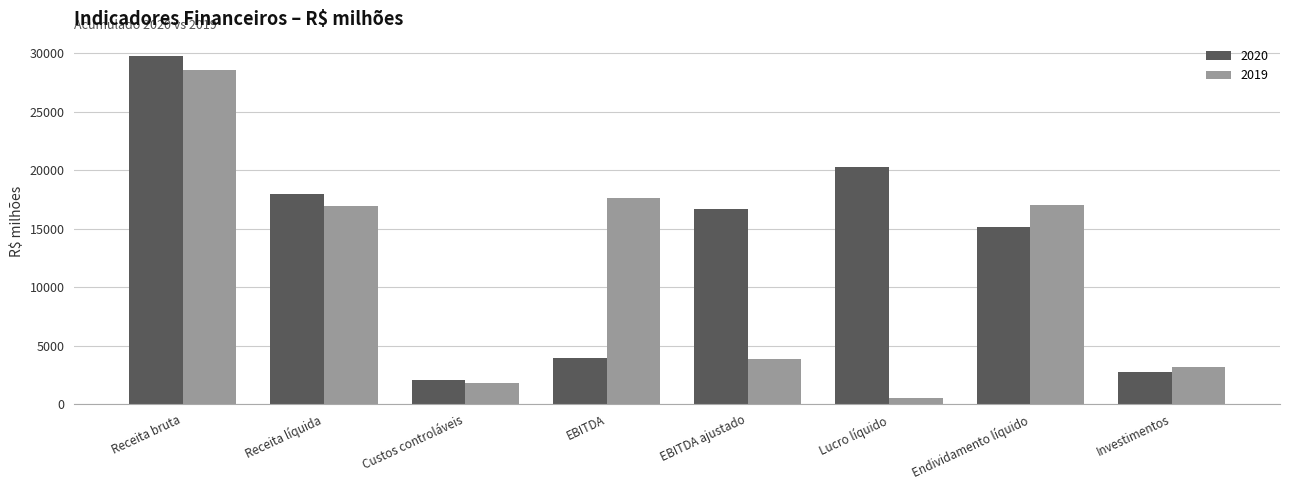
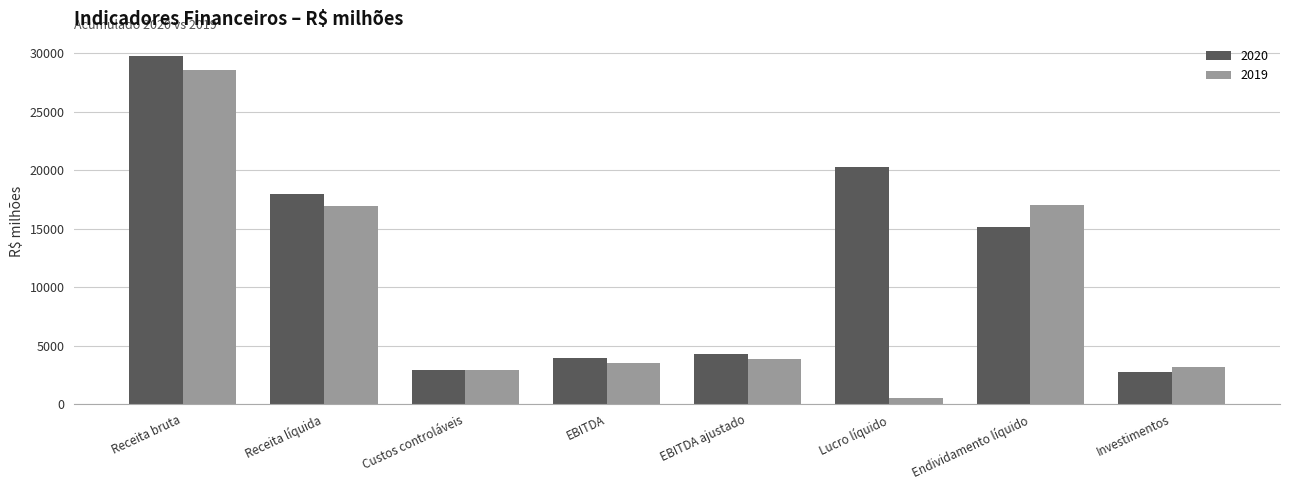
2020, Custos controláveis: 2100 -> 2900
2019, Custos controláveis: 1800 -> 2900
2019, EBITDA: 17600 -> 3500
2020, EBITDA ajustado: 16700 -> 4300
